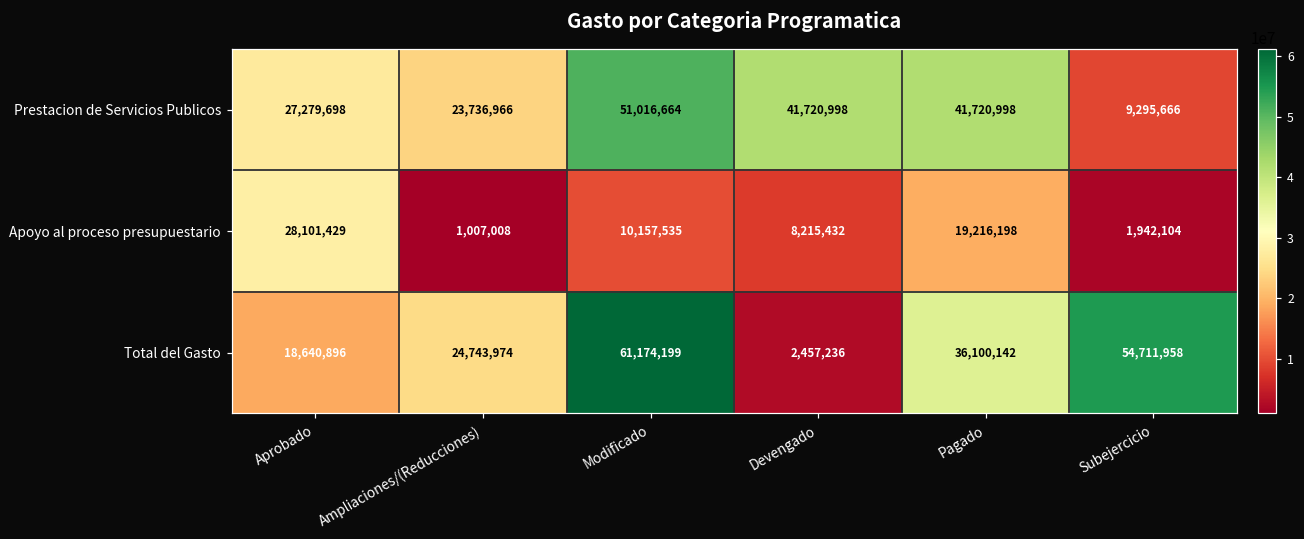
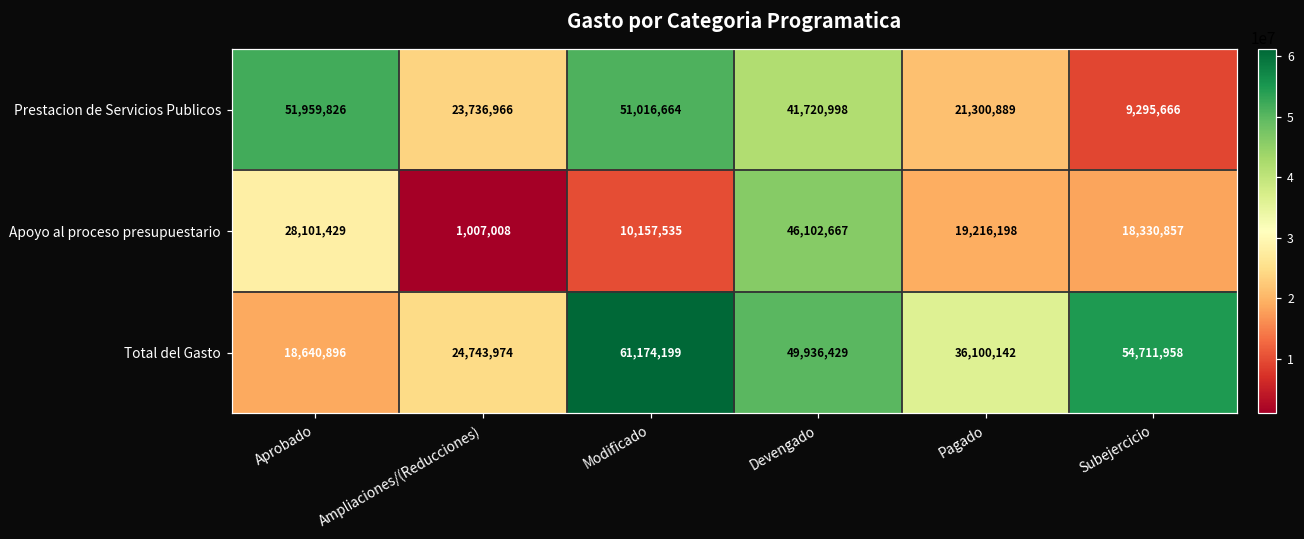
Prestacion de Servicios Publicos, Aprobado: 27,279,698 -> 51,959,826
Prestacion de Servicios Publicos, Pagado: 41,720,998 -> 21,300,889
Apoyo al proceso presupuestario, Devengado: 8,215,432 -> 46,102,667
Apoyo al proceso presupuestario, Subejercicio: 1,942,104 -> 18,330,857
Total del Gasto, Devengado: 2,457,236 -> 49,936,429
